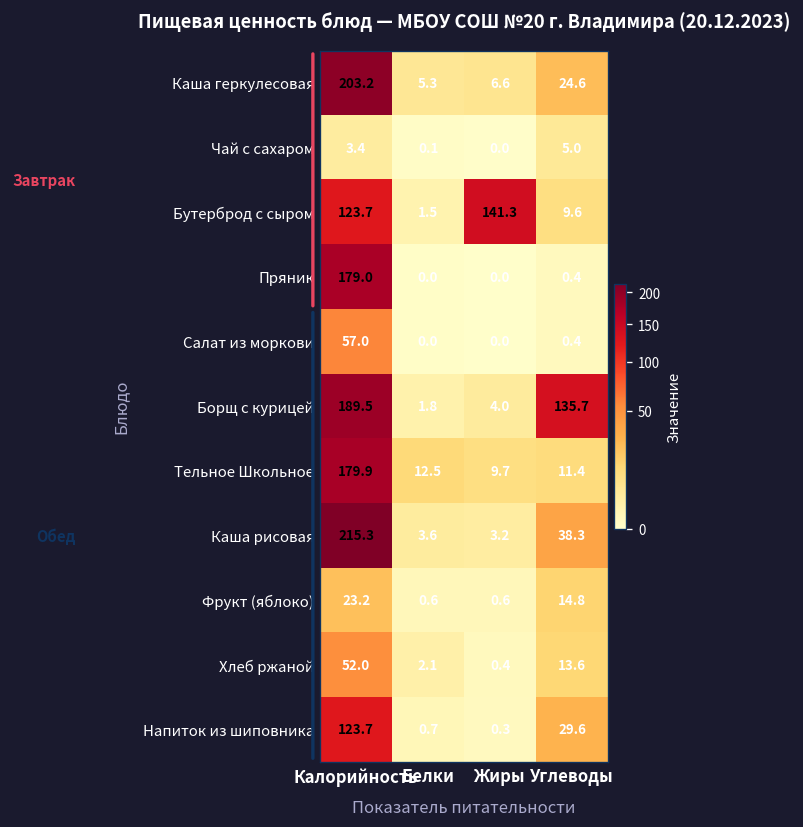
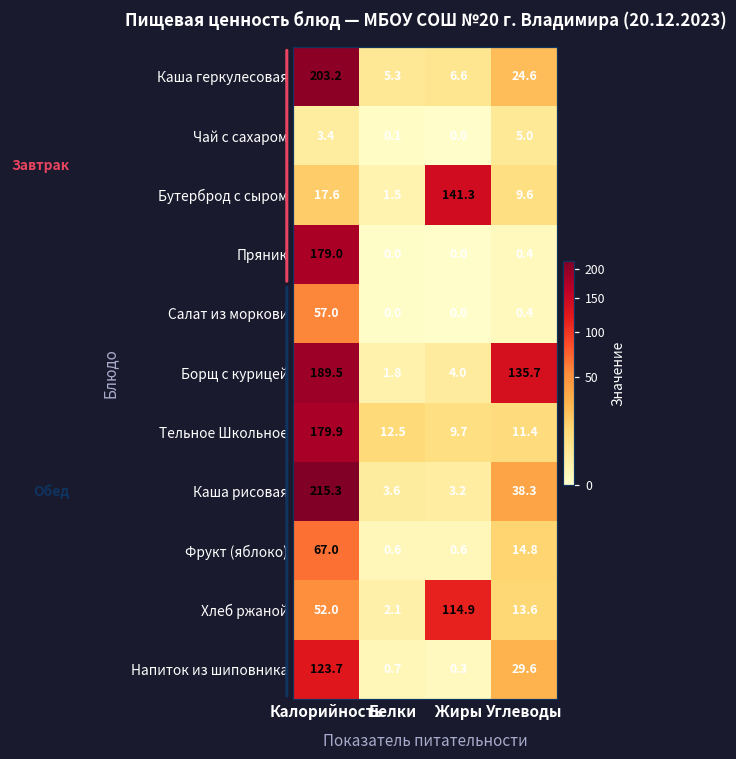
Бутерброд с сыром, Калорийность: 123.7 -> 17.6
Фрукт (яблоко), Калорийность: 23.2 -> 67.0
Хлеб ржаной, Жиры: 0.4 -> 114.9
